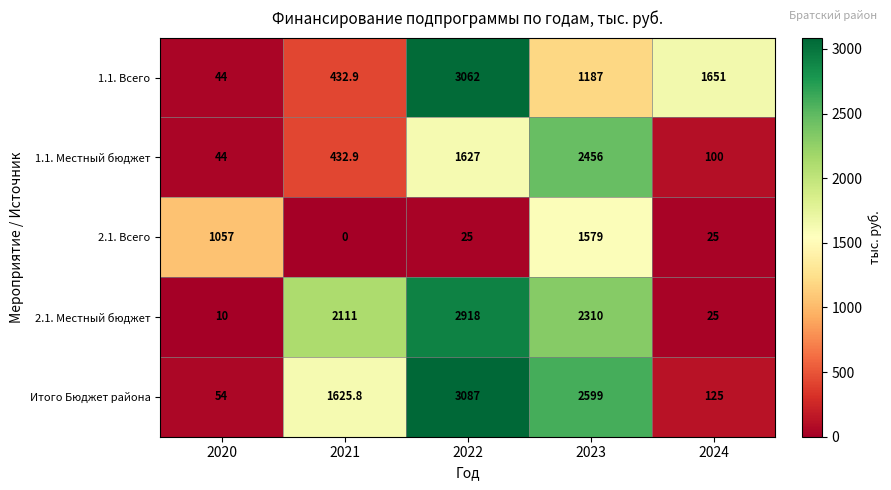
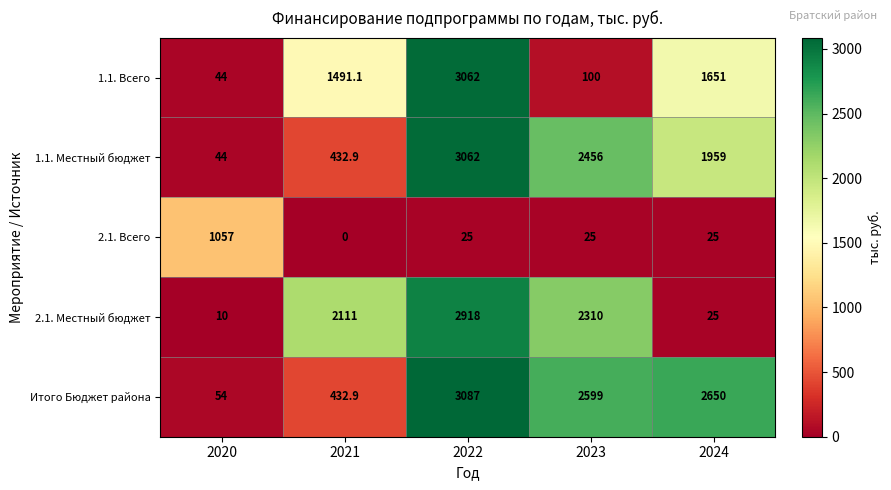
1.1. Всего, 2021: 432.9 -> 1491.1
1.1. Всего, 2023: 1187 -> 100
1.1. Местный бюджет, 2022: 1627 -> 3062
1.1. Местный бюджет, 2024: 100 -> 1959
2.1. Всего, 2023: 1579 -> 25
Итого Бюджет района, 2021: 1625.8 -> 432.9
Итого Бюджет района, 2024: 125 -> 2650
